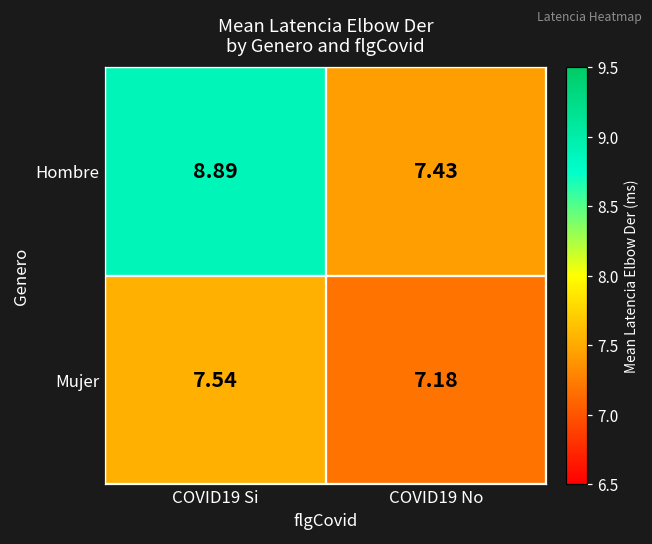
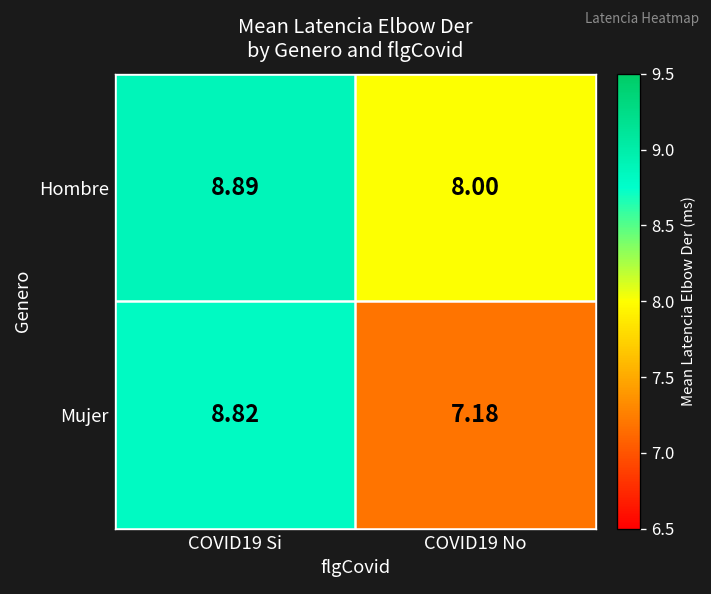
Hombre, COVID19 No: 7.43 -> 8.00
Mujer, COVID19 Si: 7.54 -> 8.82
